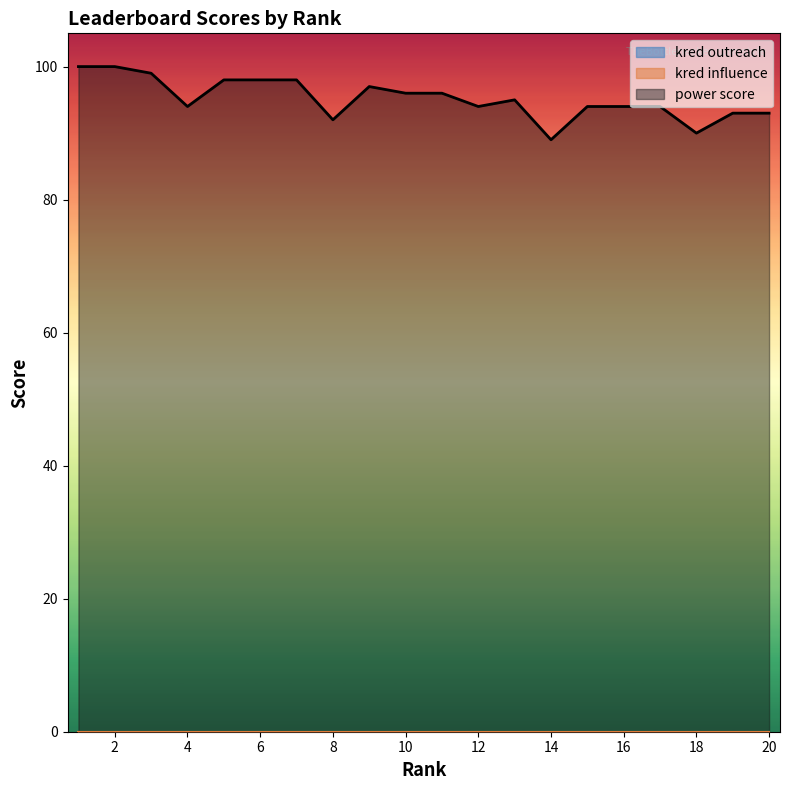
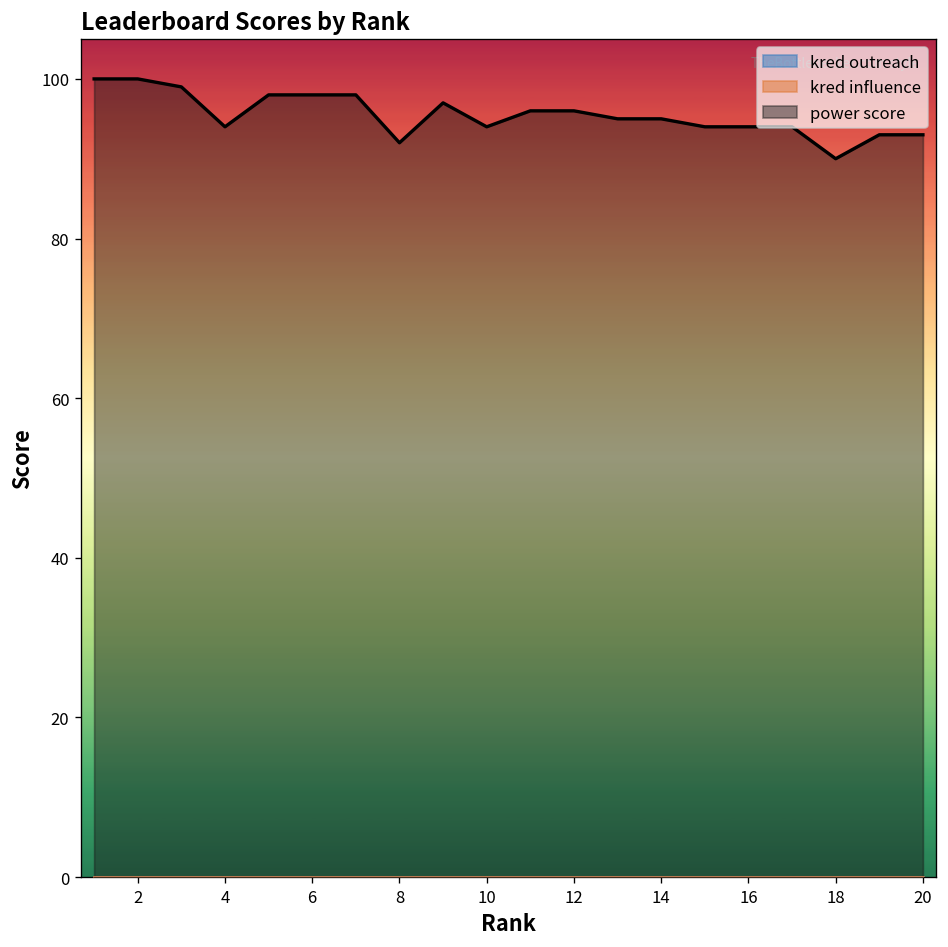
power score, 10: 96 -> 94
power score, 12: 94 -> 96
power score, 14: 89 -> 95
